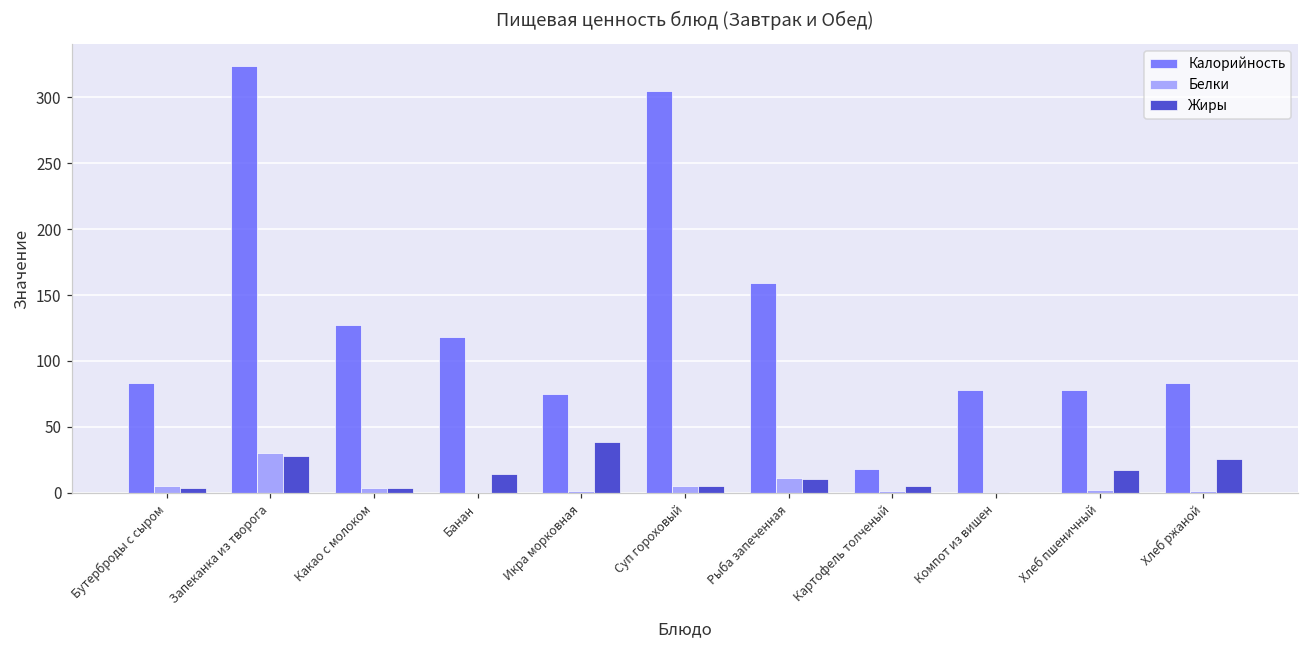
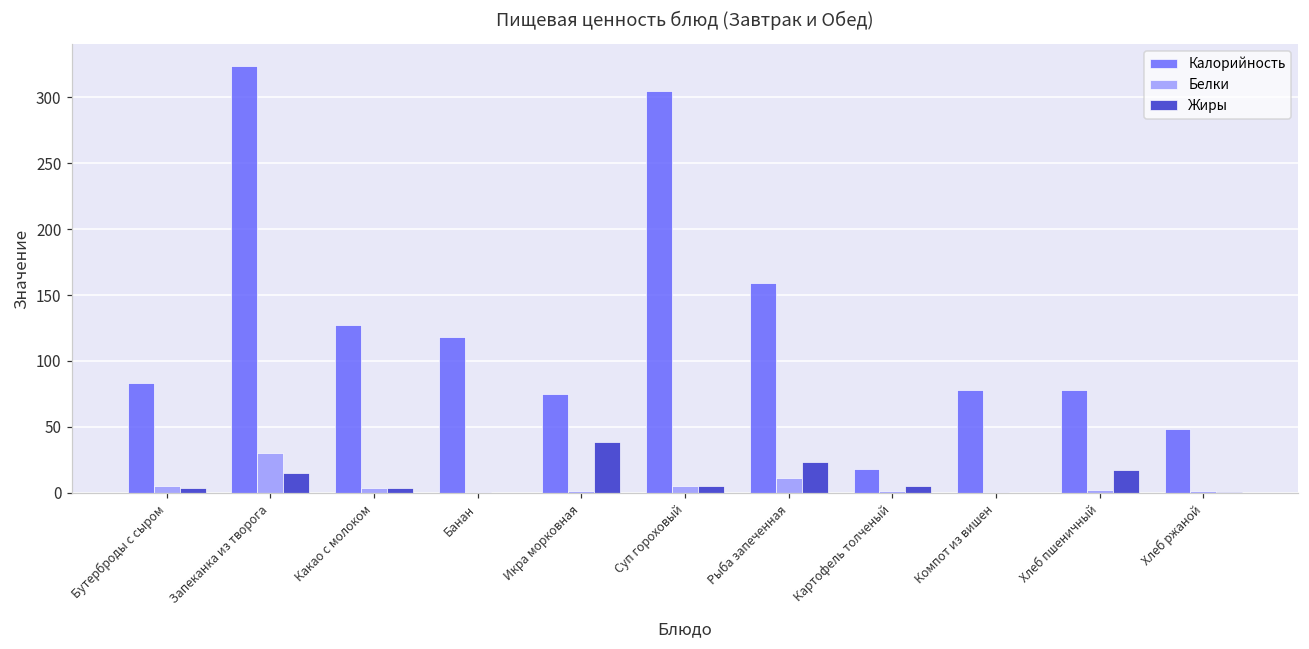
Жиры, Запеканка из творога: 28 -> 15
Жиры, Банан: 15 -> 0
Жиры, Рыба запеченная: 11 -> 23
Калорийность, Хлеб ржаной: 83 -> 48
Жиры, Хлеб ржаной: 25 -> 0
